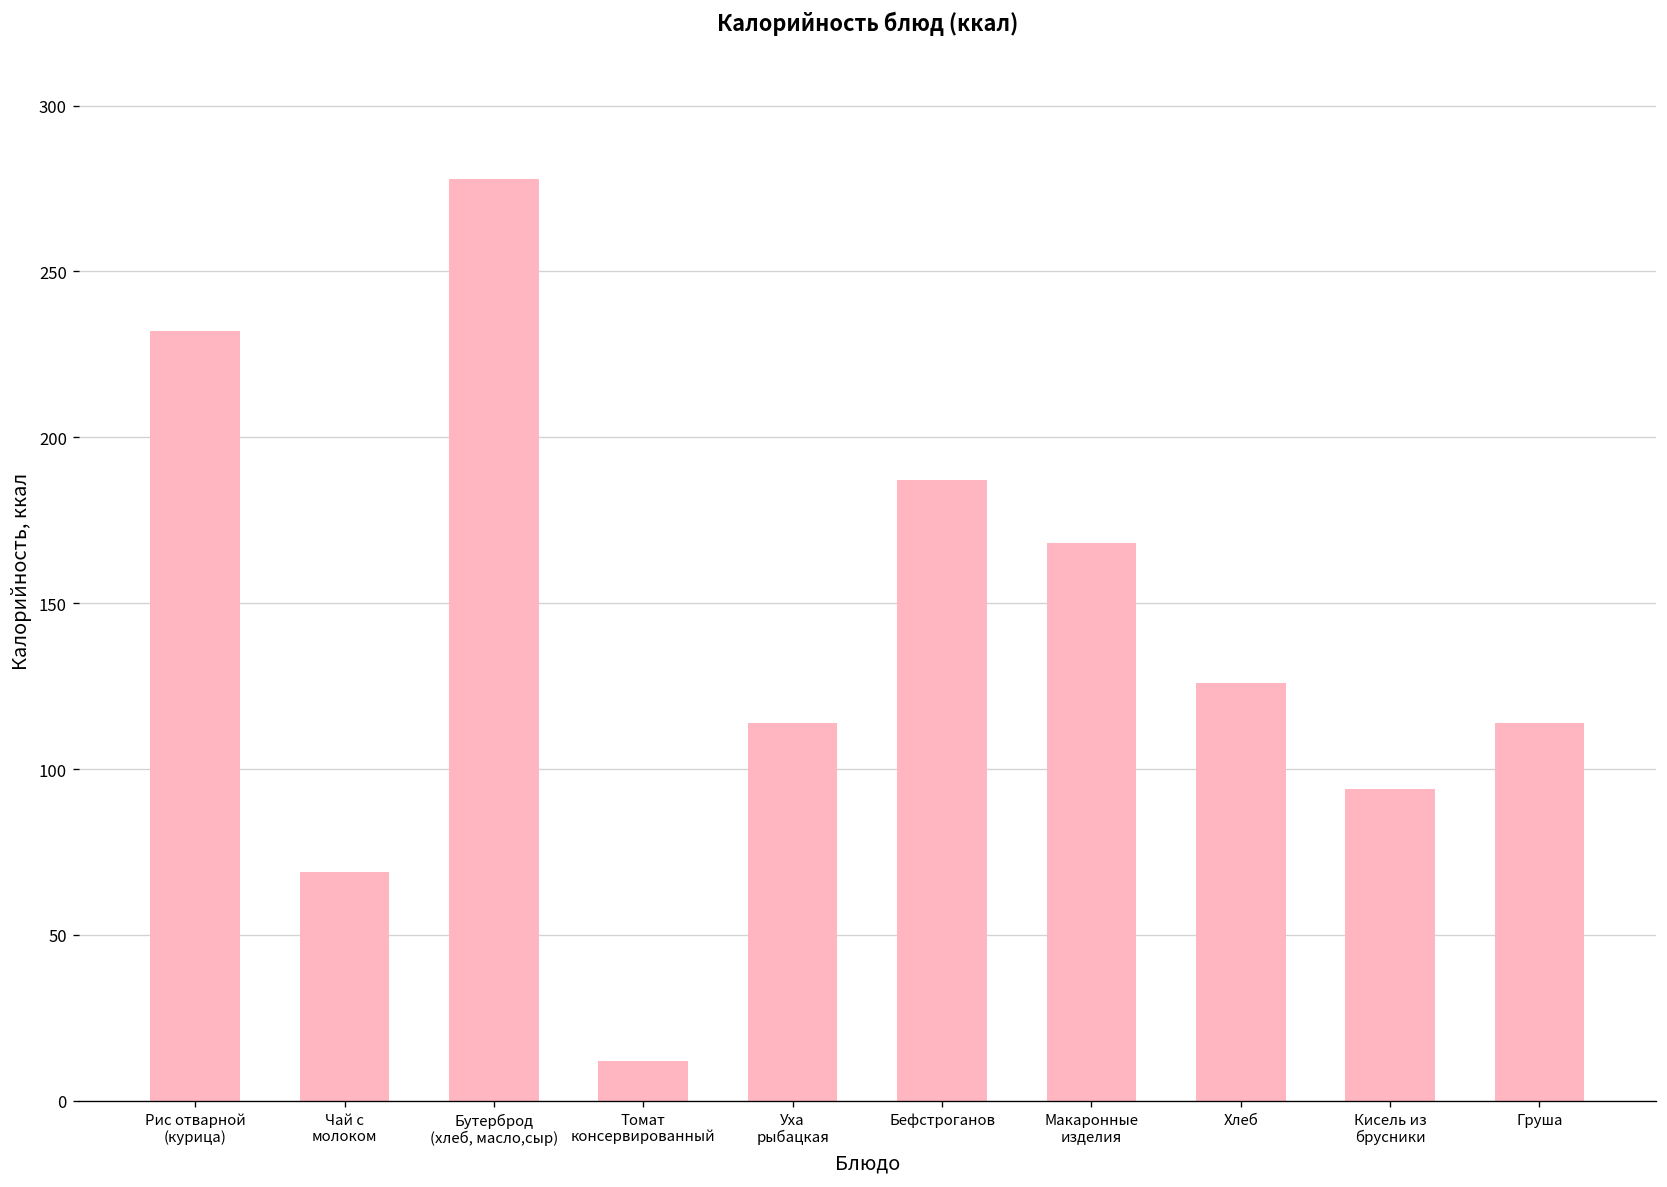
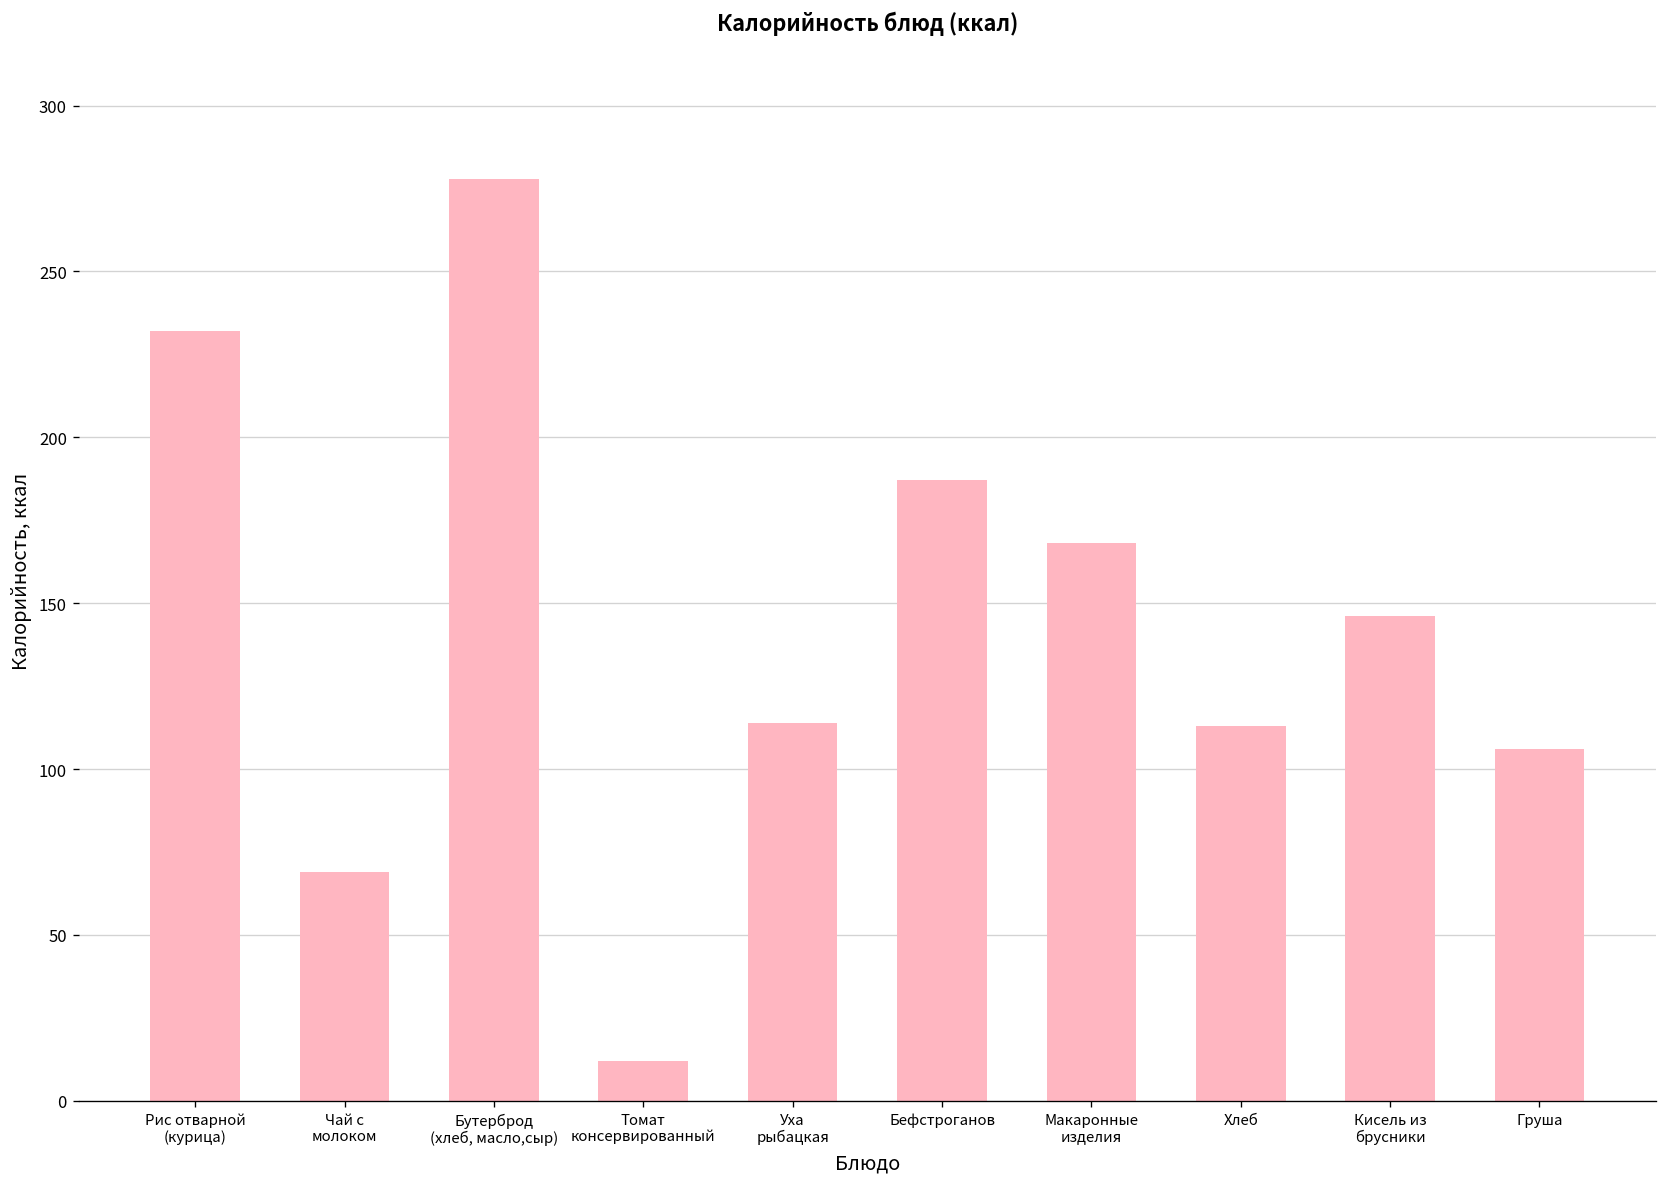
Хлеб: 126 -> 113
Кисель из брусники: 94 -> 146
Груша: 114 -> 106
